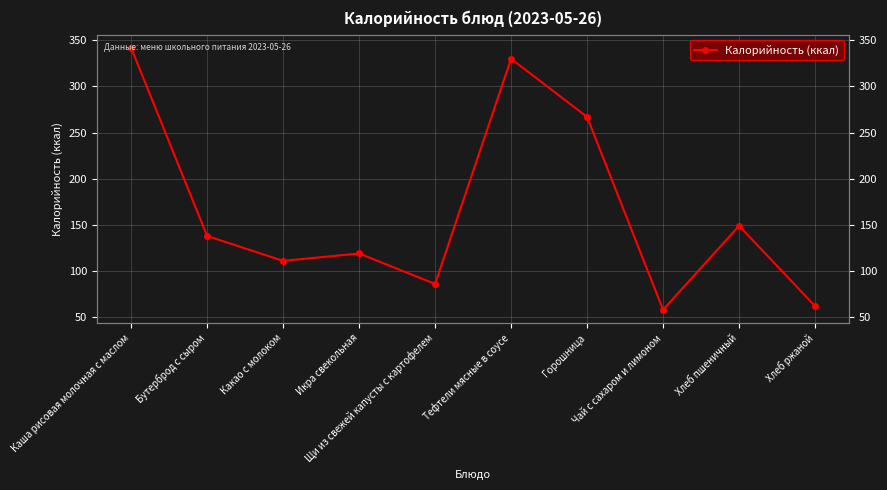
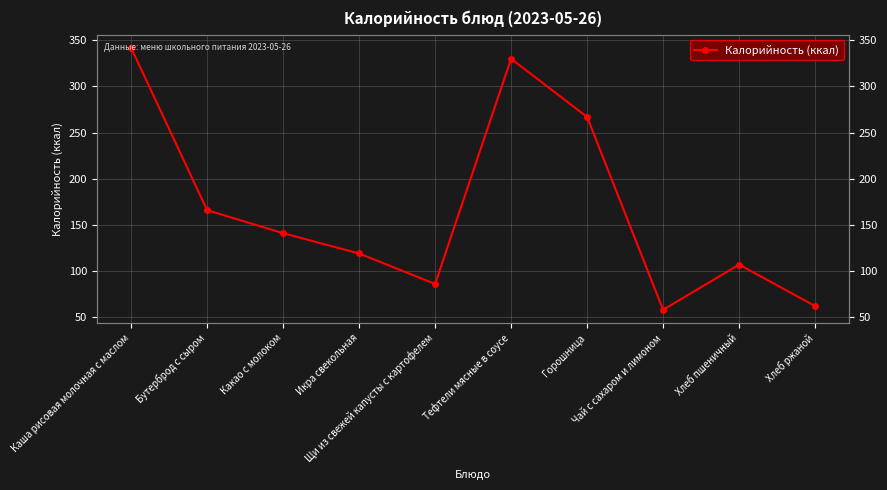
Бутерброд с сыром: 140 -> 170
Какао с молоком: 110 -> 140
Хлеб пшеничный: 150 -> 110
